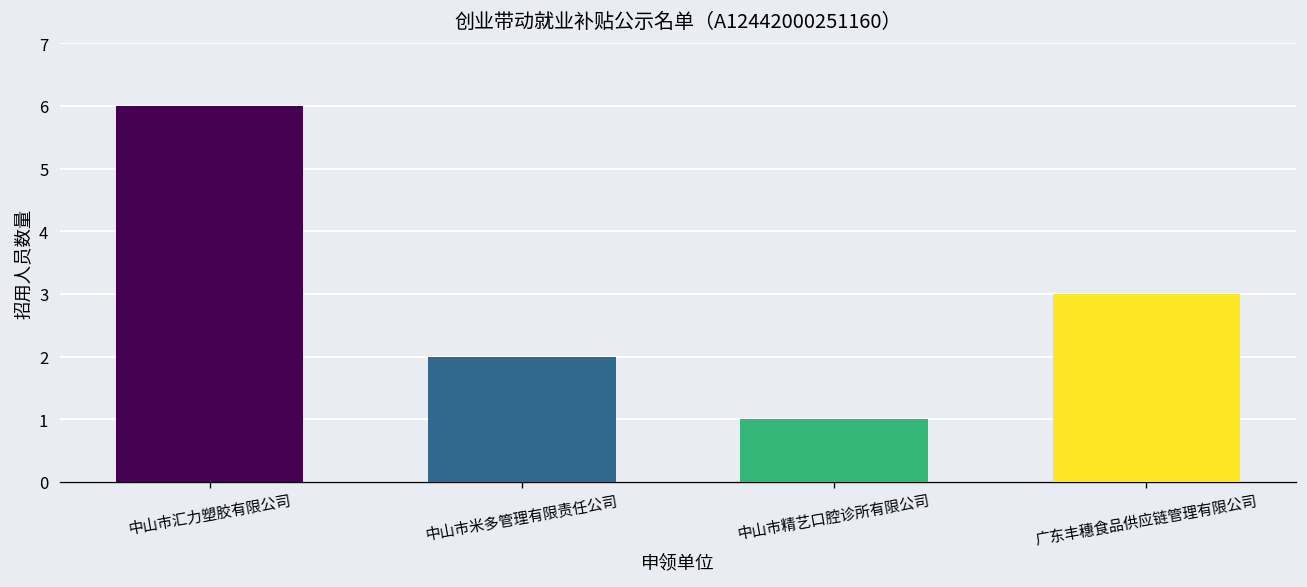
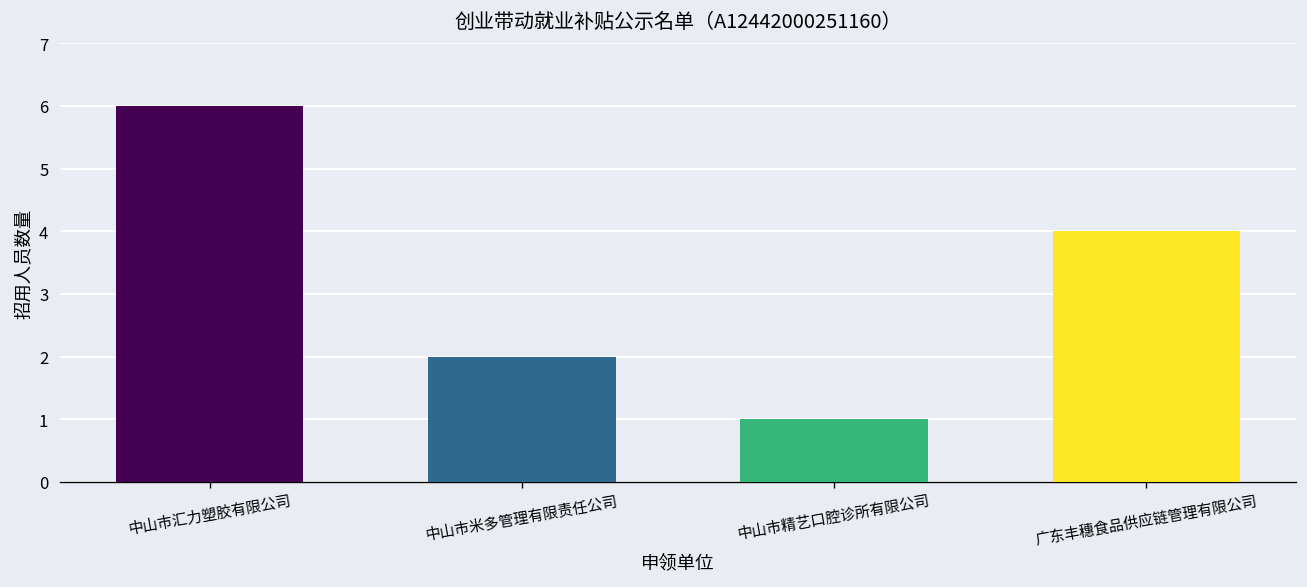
广东丰穗食品供应链管理有限公司: 3 -> 4
